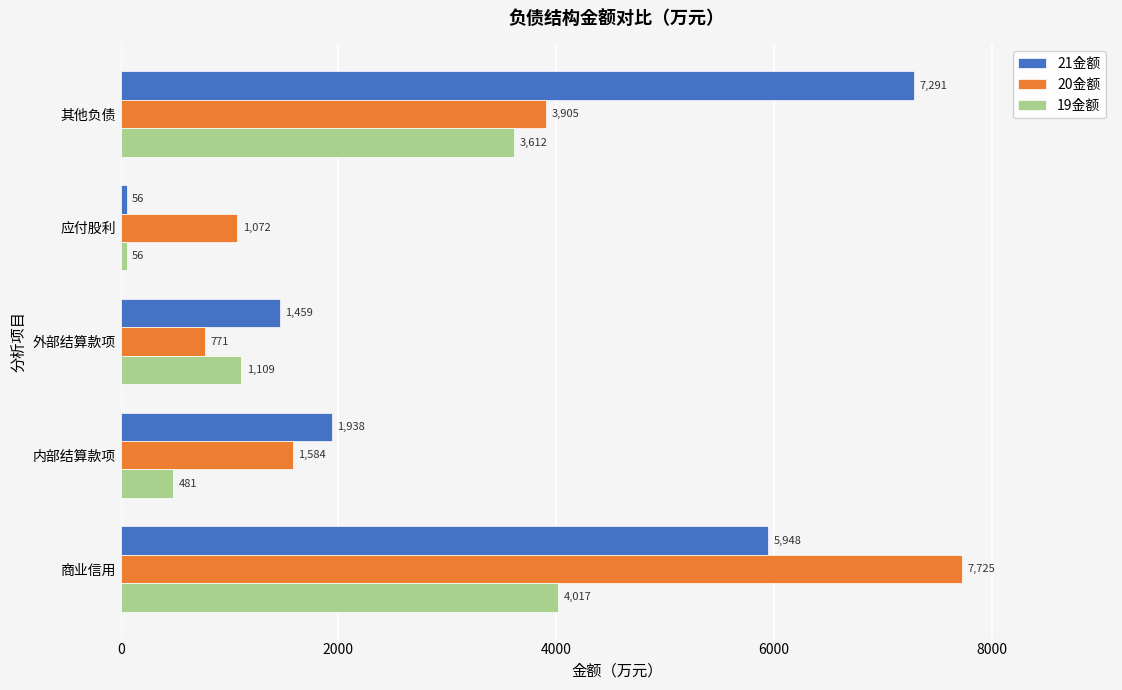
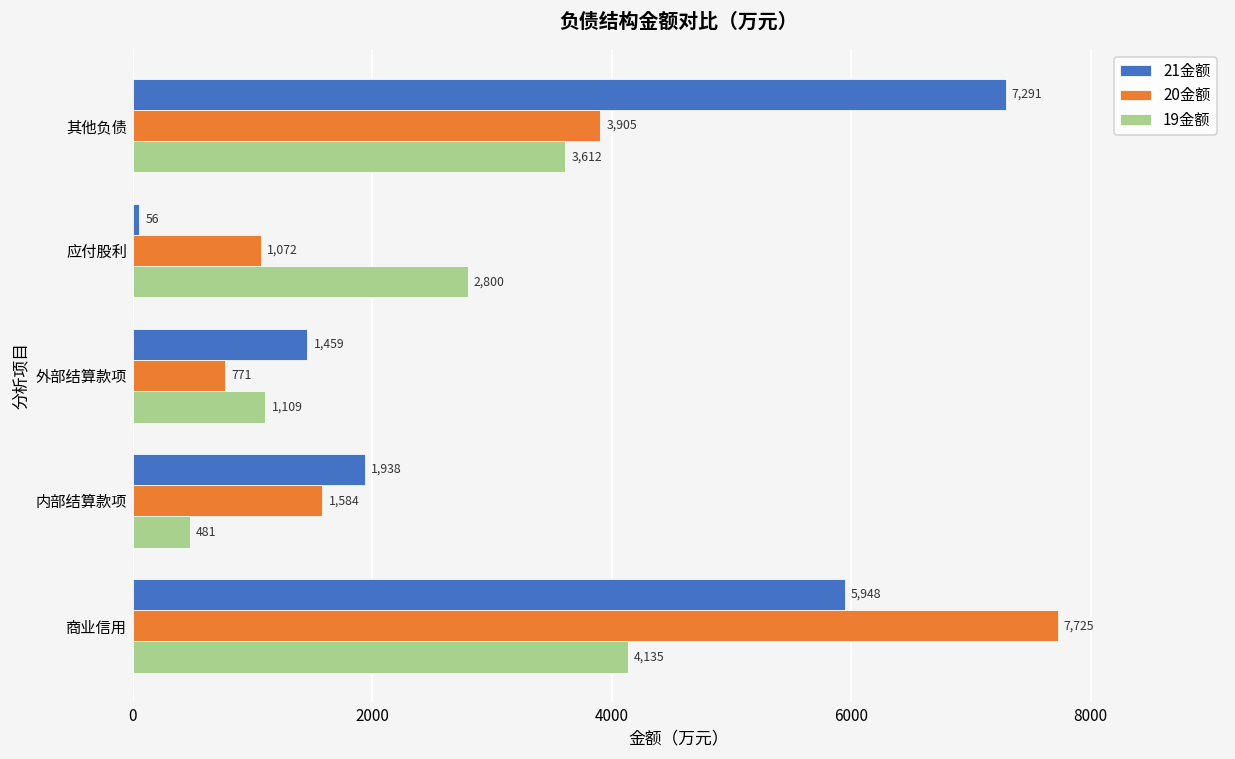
19金额, 应付股利: 56 -> 2,800
19金额, 商业信用: 4,017 -> 4,135
